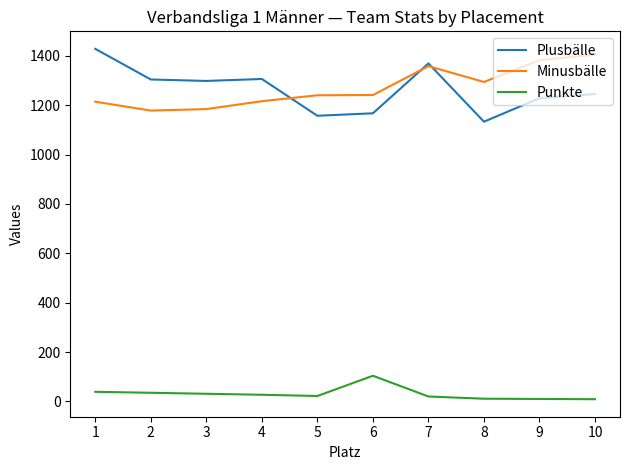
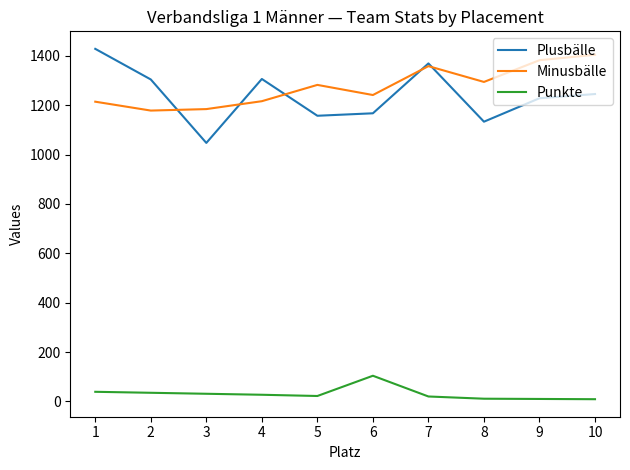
Plusbälle, 3: 1300 -> 1050
Minusbälle, 5: 1240 -> 1280
